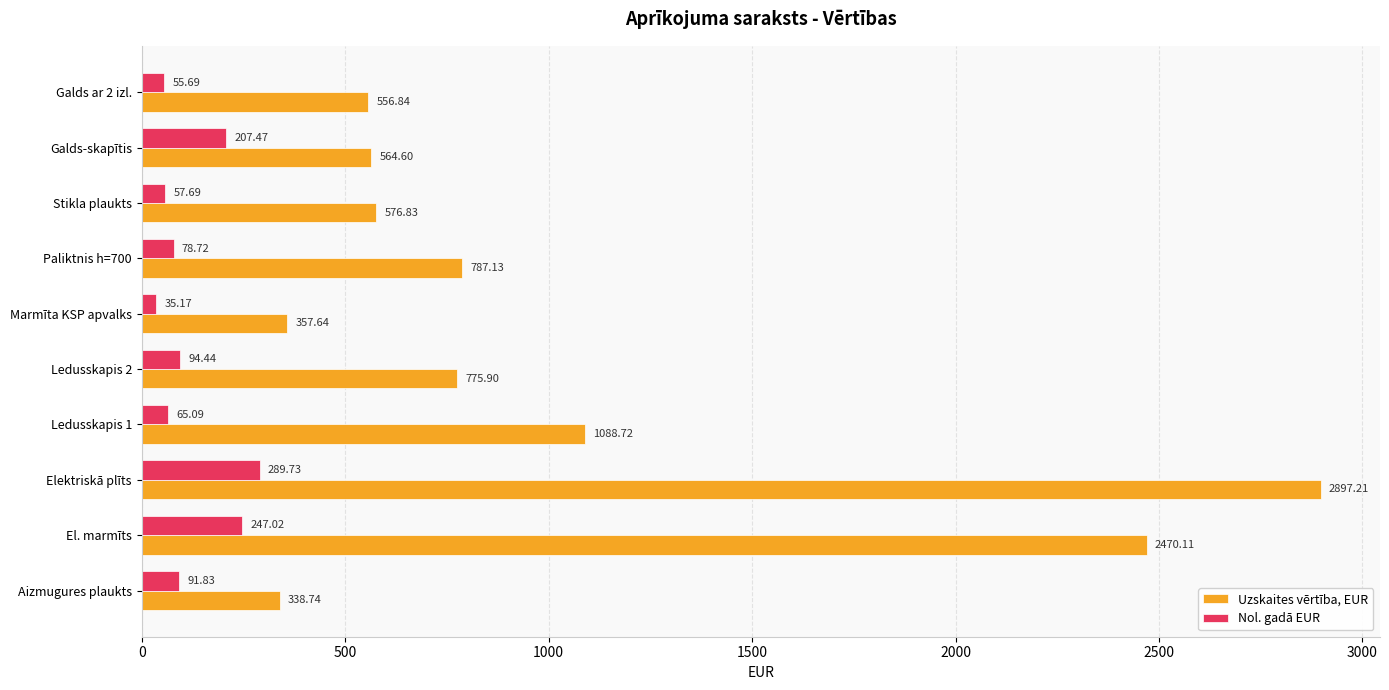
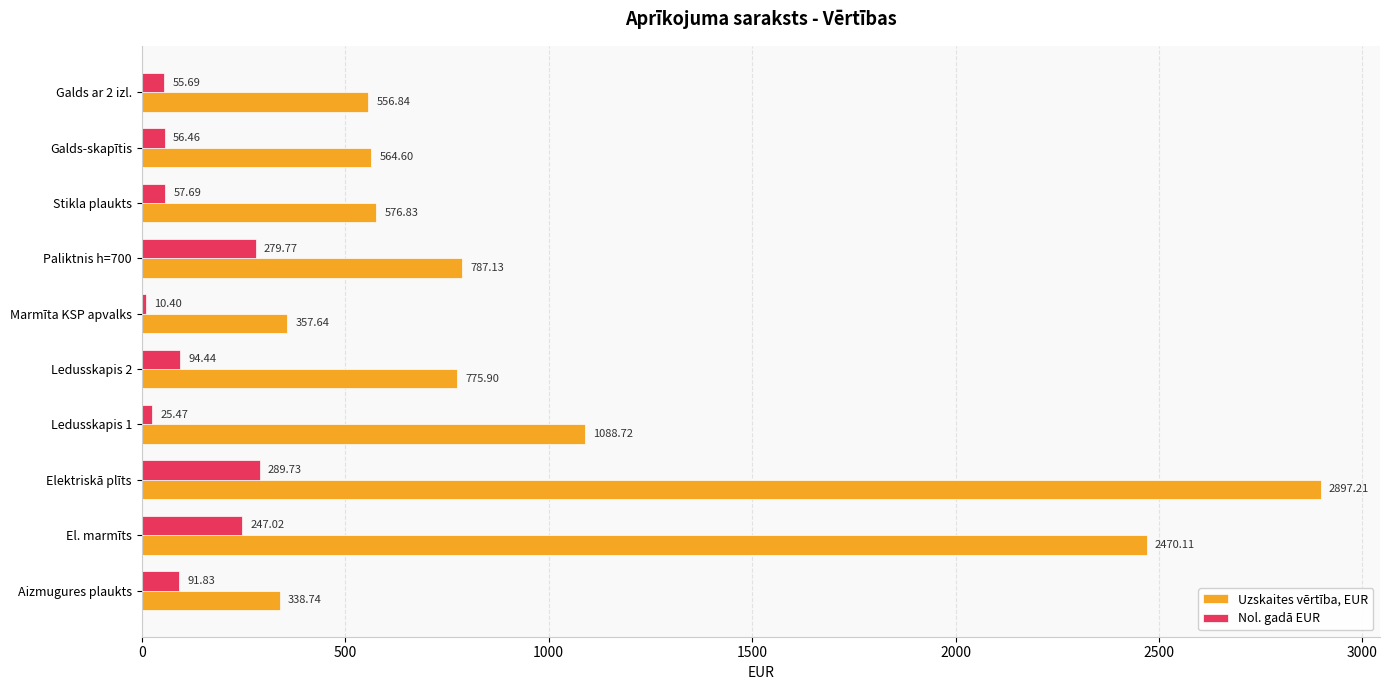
Nol. gadā EUR, Galds-skapītis: 207.47 -> 56.46
Nol. gadā EUR, Paliktnis h=700: 78.72 -> 279.77
Nol. gadā EUR, Marmīta KSP apvalks: 35.17 -> 10.40
Nol. gadā EUR, Ledusskapis 1: 65.09 -> 25.47
